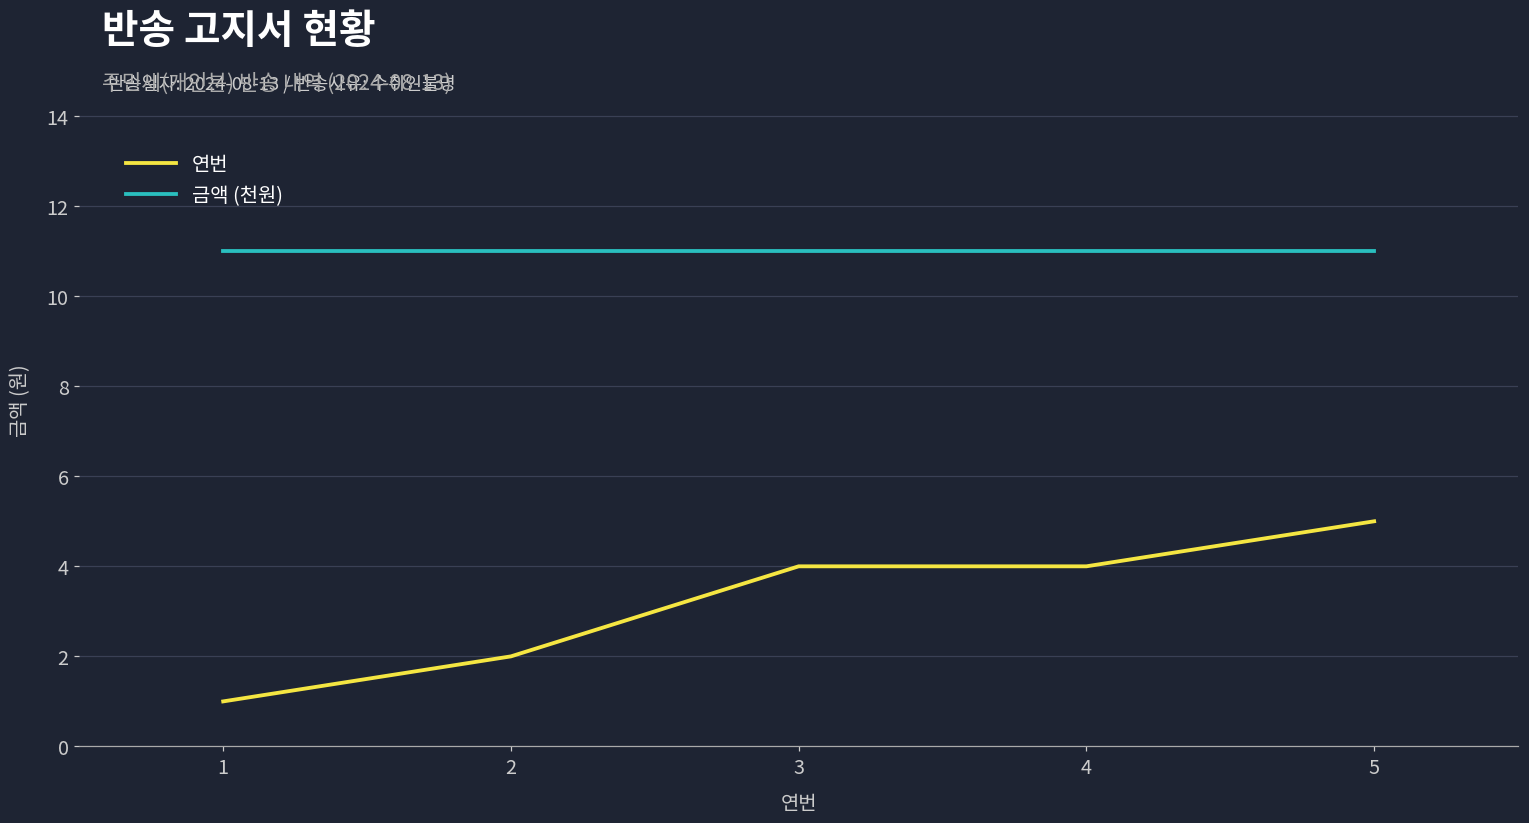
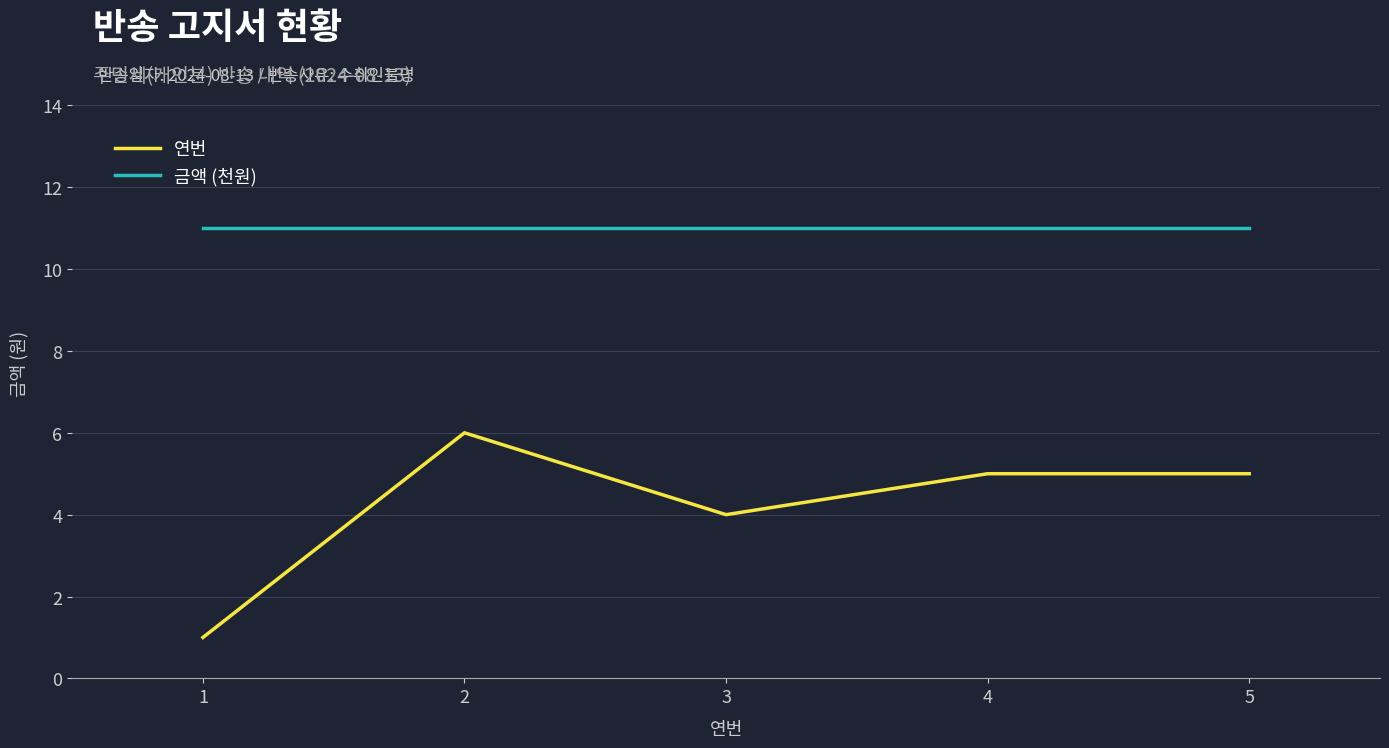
연번, 2: 2 -> 6
연번, 4: 4 -> 5
